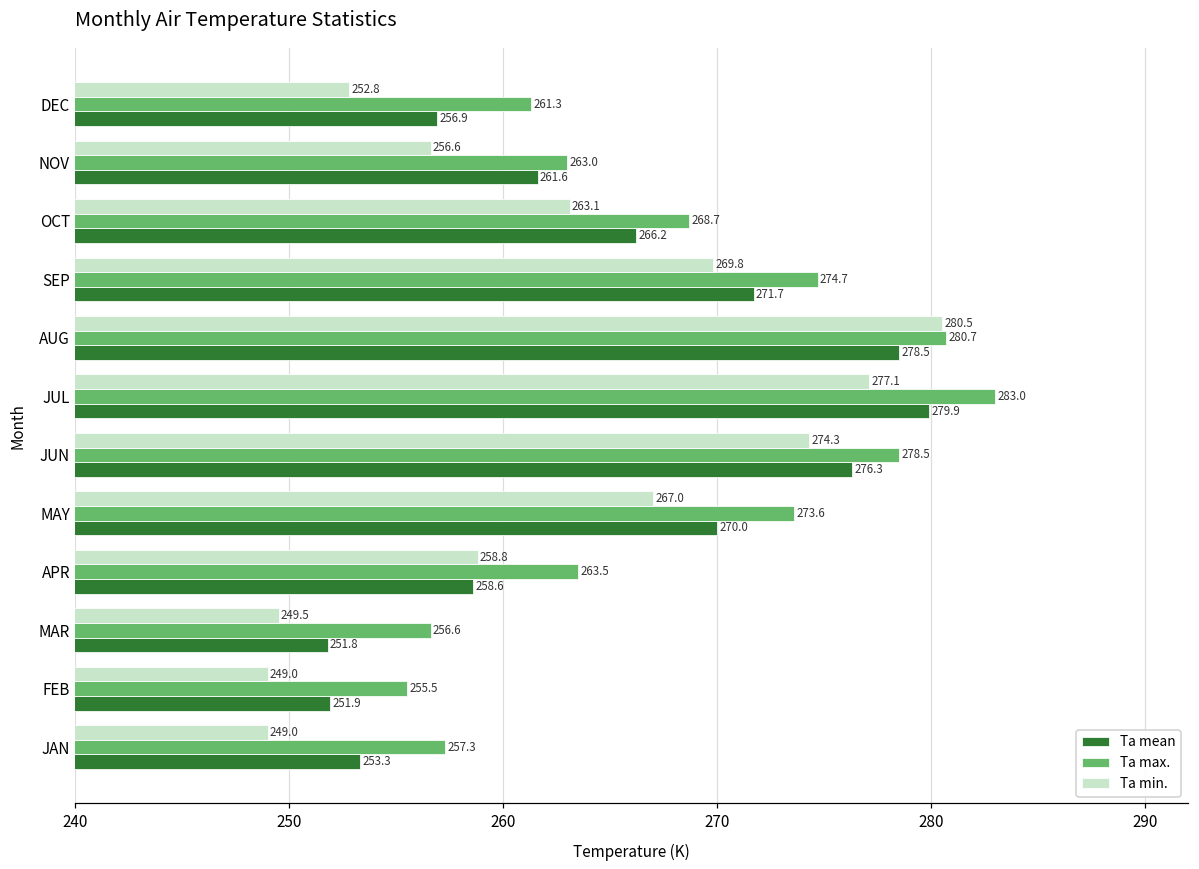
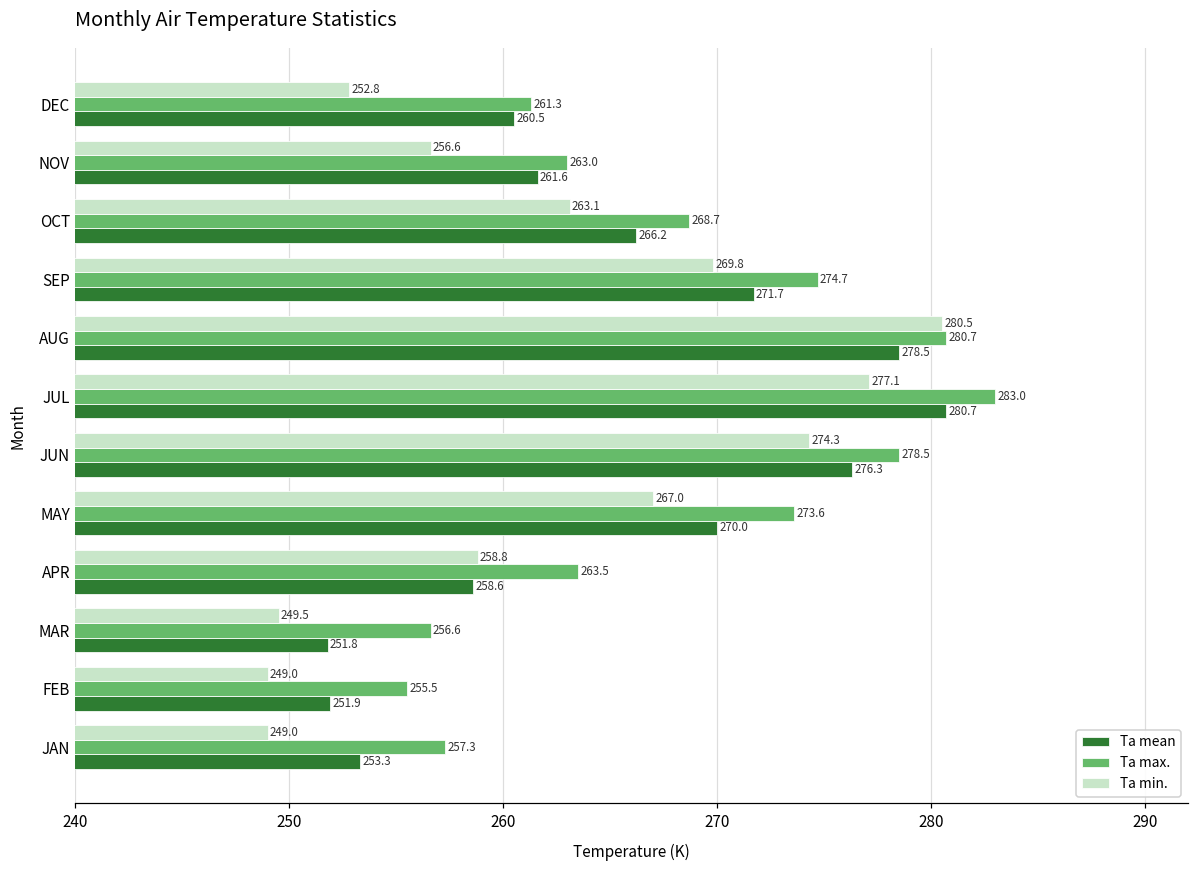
Ta mean, DEC: 256.9 -> 260.5
Ta mean, JUL: 279.9 -> 280.7
